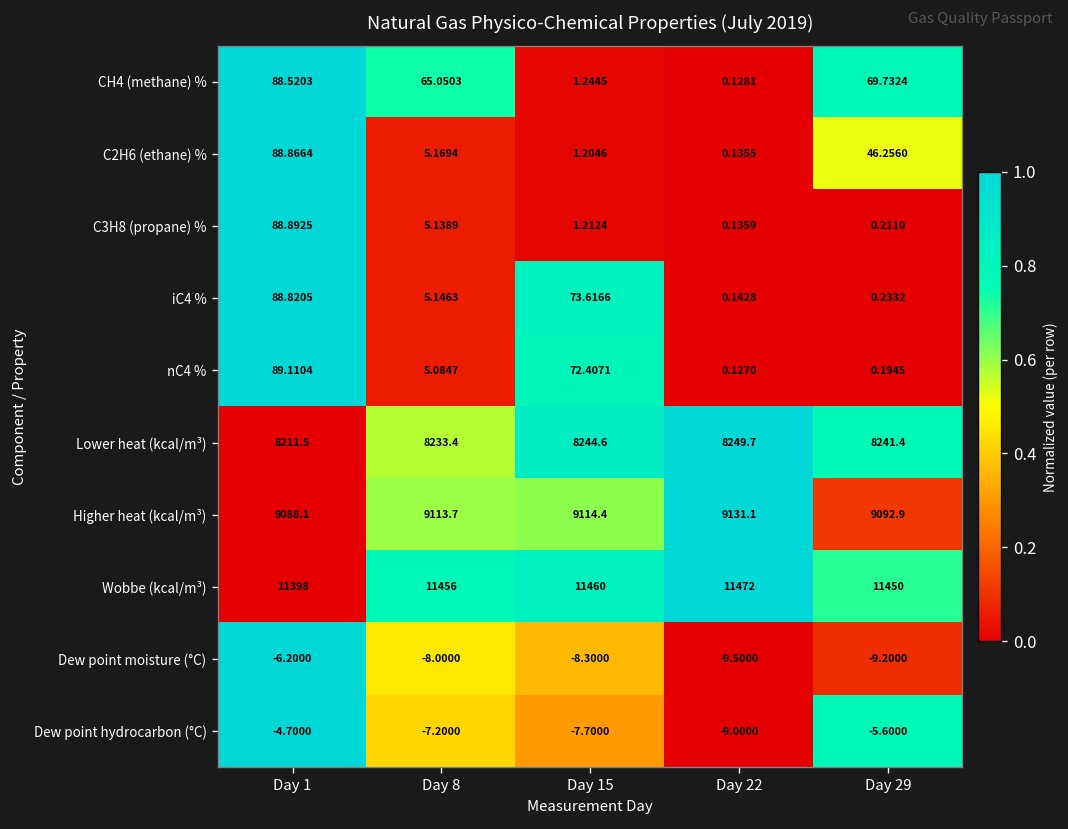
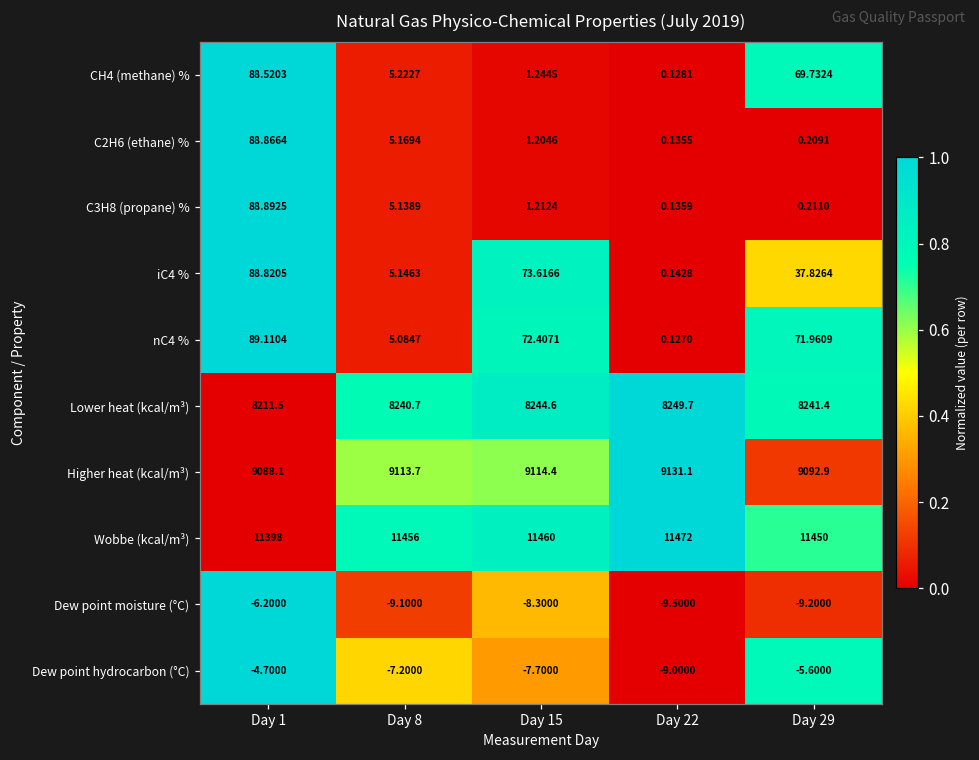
CH4 (methane) %, Day 8: 65.0503 -> 5.2227
C2H6 (ethane) %, Day 29: 46.2560 -> 0.2091
iC4 %, Day 29: 0.2332 -> 37.8264
nC4 %, Day 29: 0.1945 -> 71.9609
Lower heat (kcal/m³), Day 8: 8233.4 -> 8240.7
Dew point moisture (°C), Day 8: -8.0000 -> -9.1000
